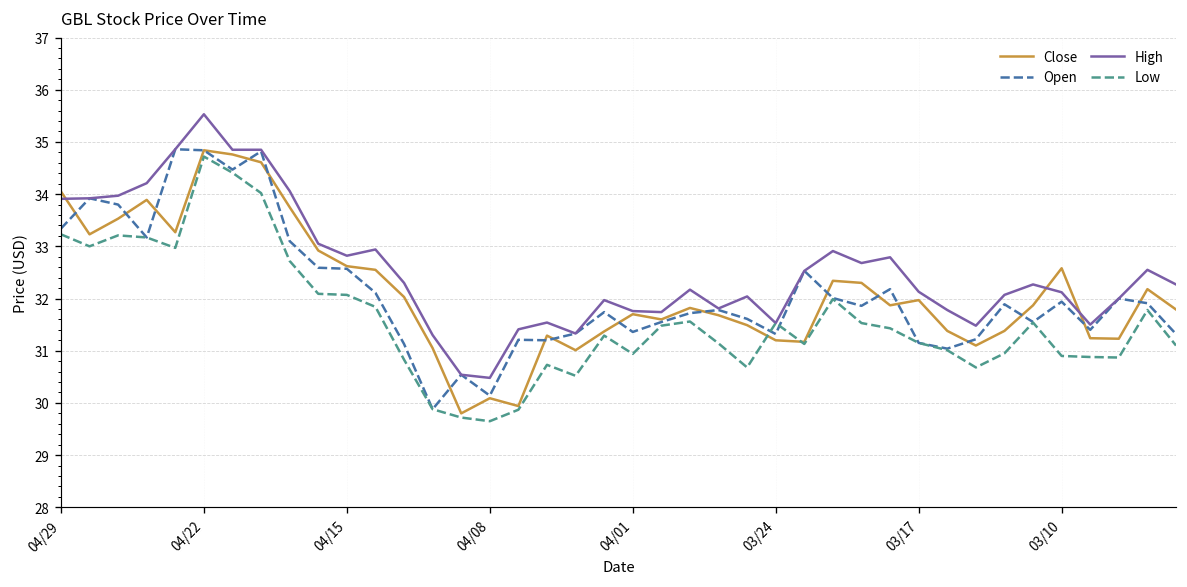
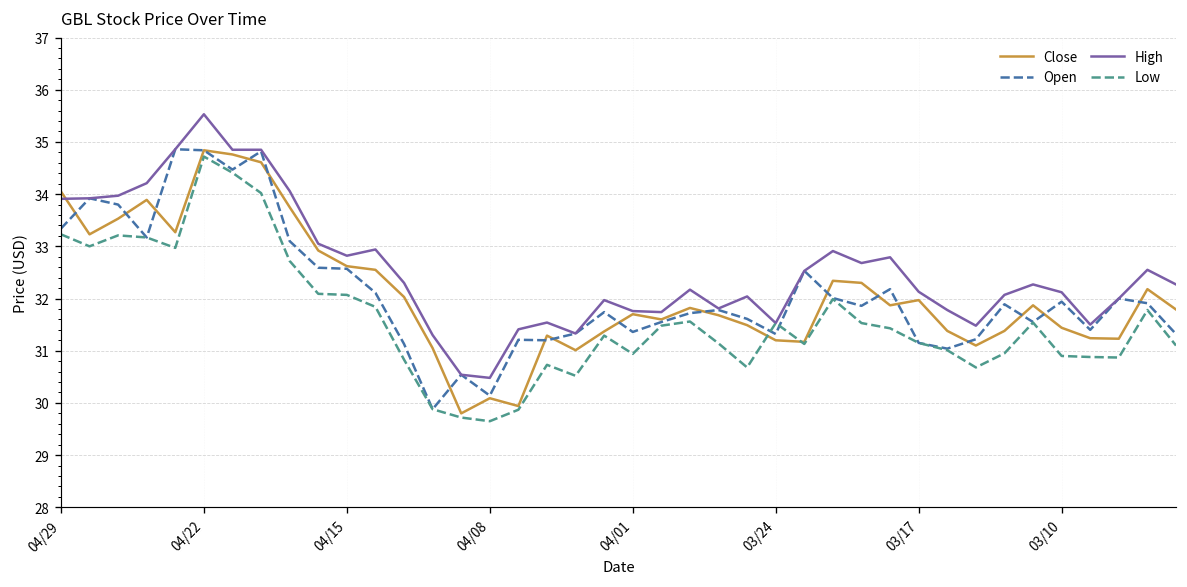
Close, 03/10: 32.6 -> 31.4
